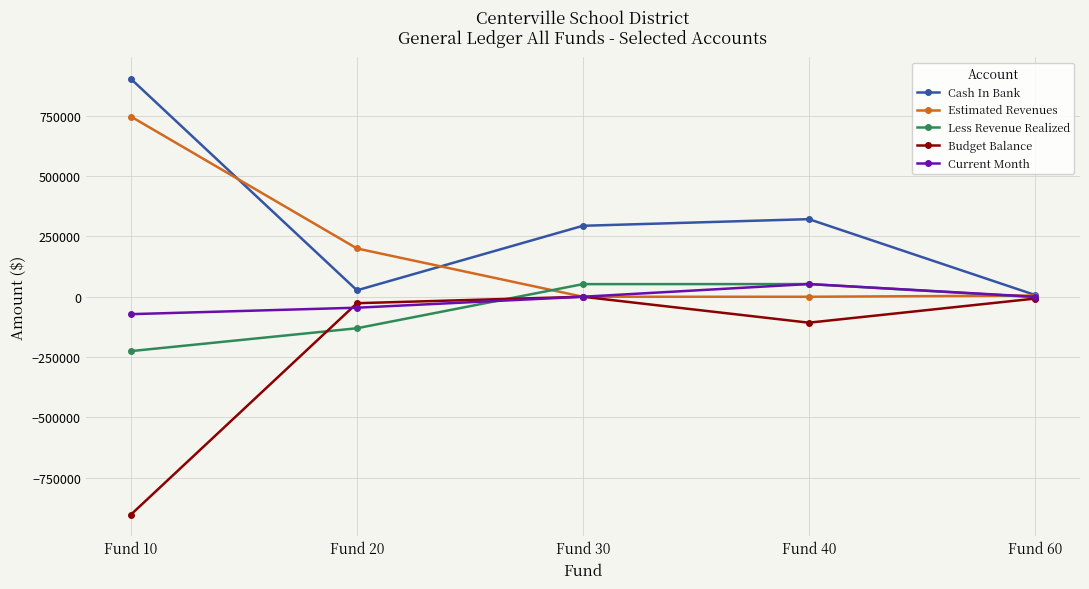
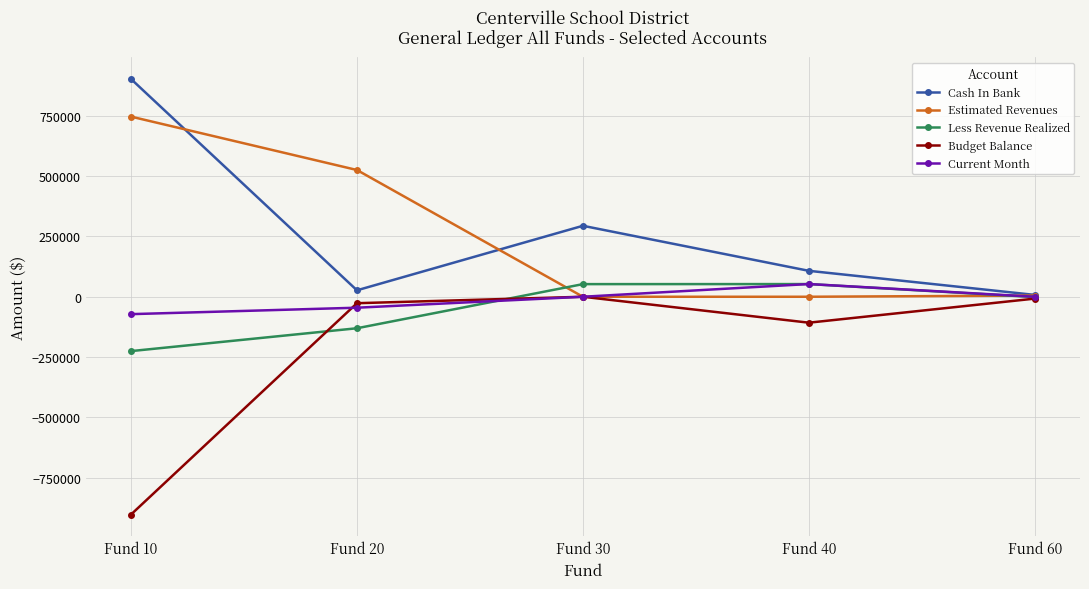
Estimated Revenues, Fund 20: 200000 -> 530000
Cash In Bank, Fund 40: 320000 -> 110000
